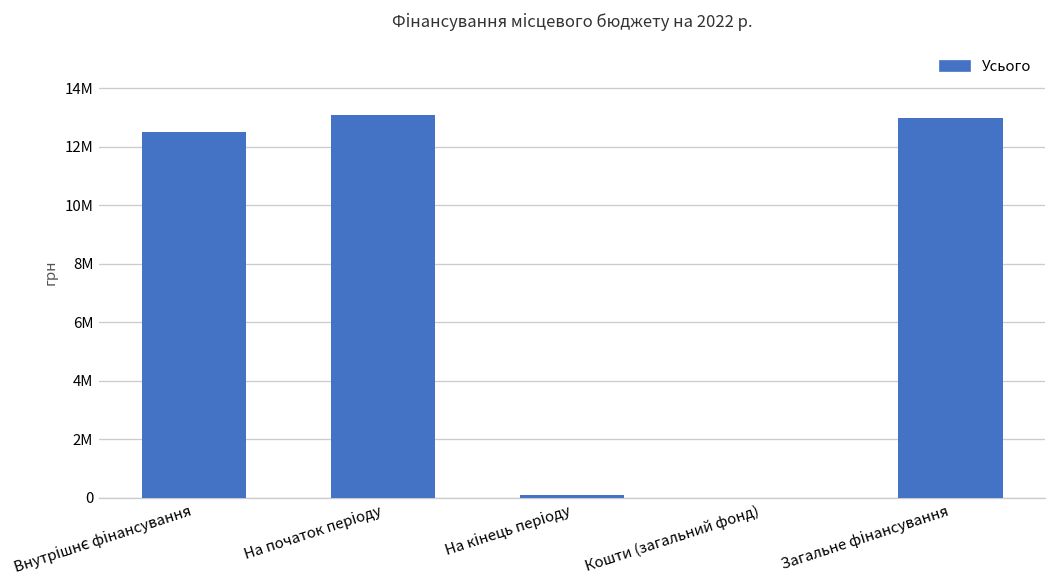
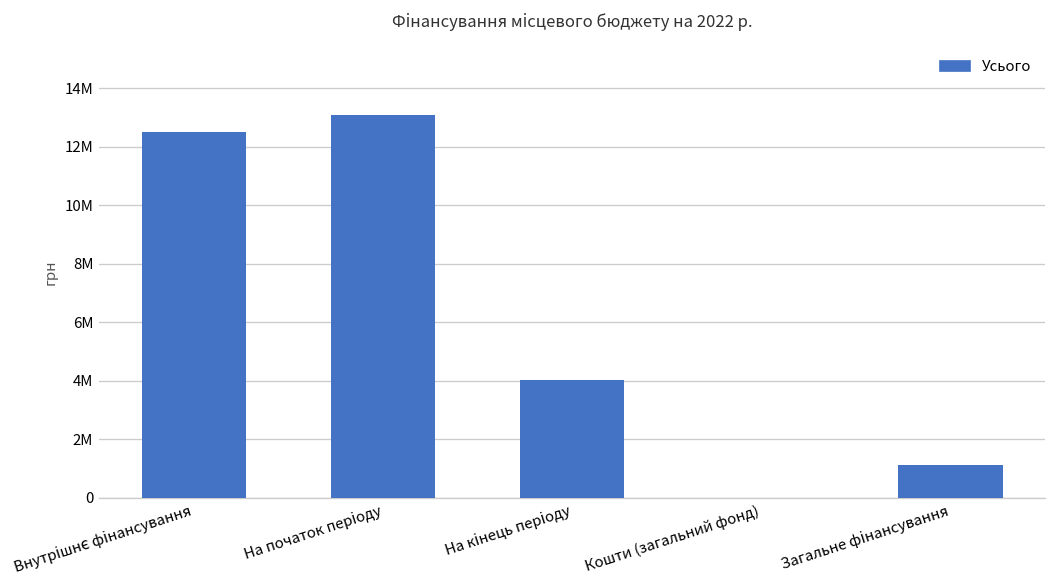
На кінець періоду: 100000 -> 4000000
Загальне фінансування: 13000000 -> 1100000
